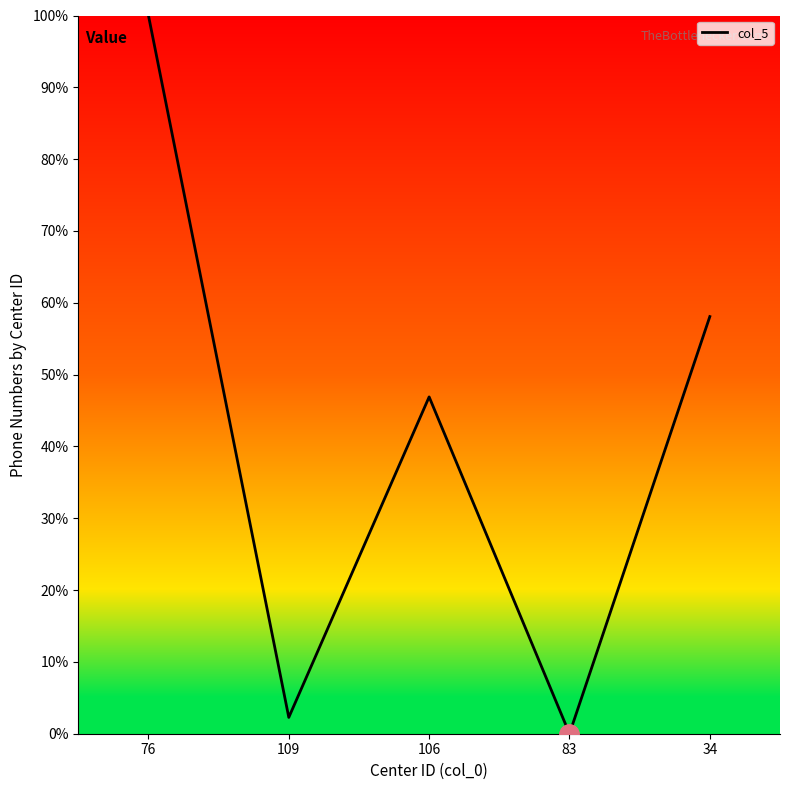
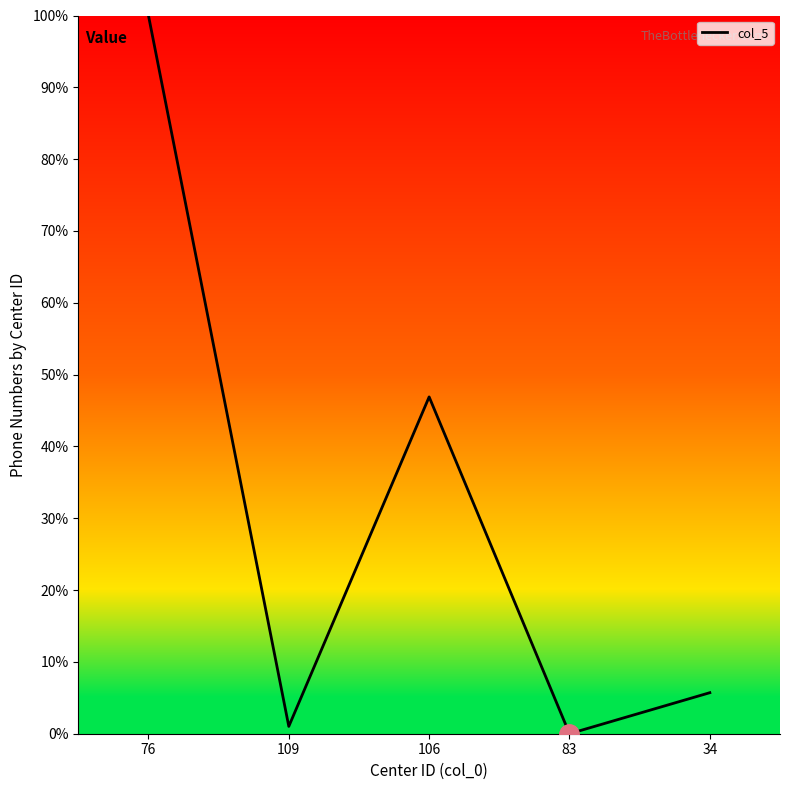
col_5, 109: 2% -> 1%
col_5, 34: 58% -> 6%
